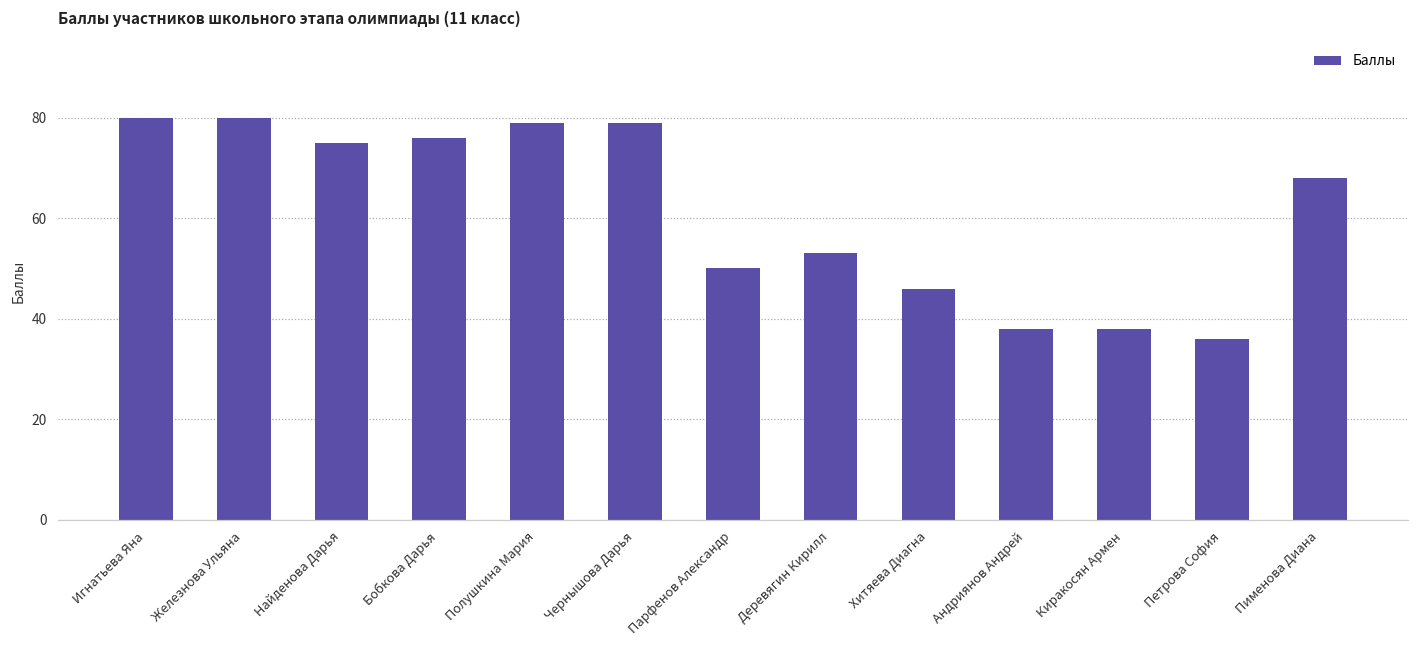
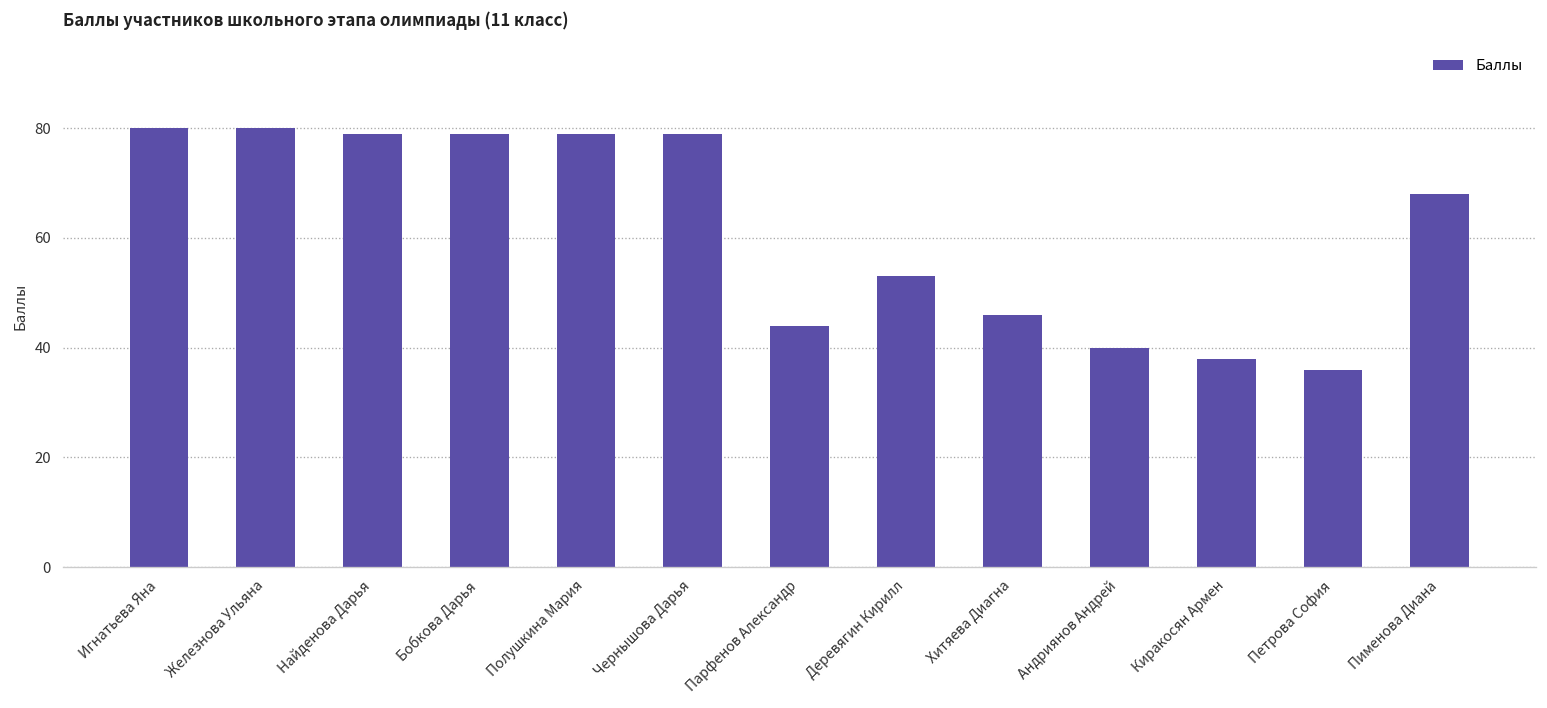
Найденова Дарья: 75 -> 79
Бобкова Дарья: 76 -> 79
Парфенов Александр: 50 -> 44
Андриянов Андрей: 38 -> 40
